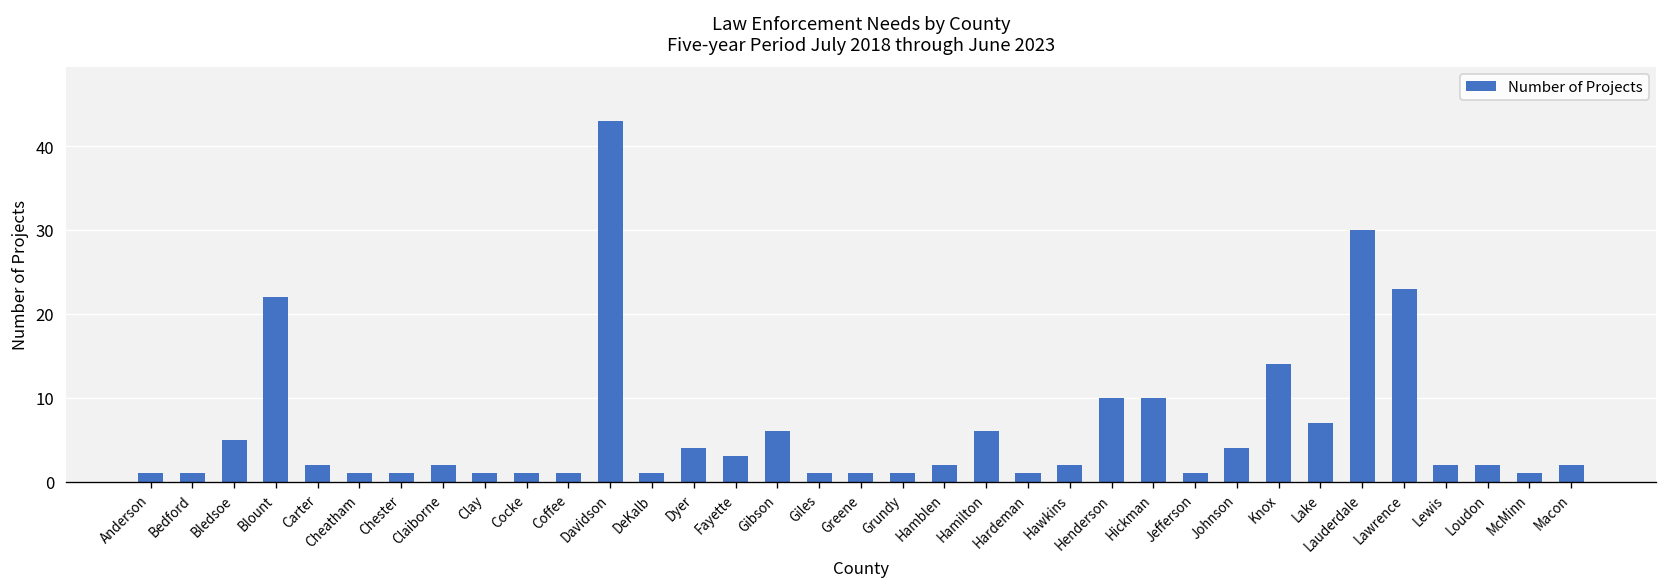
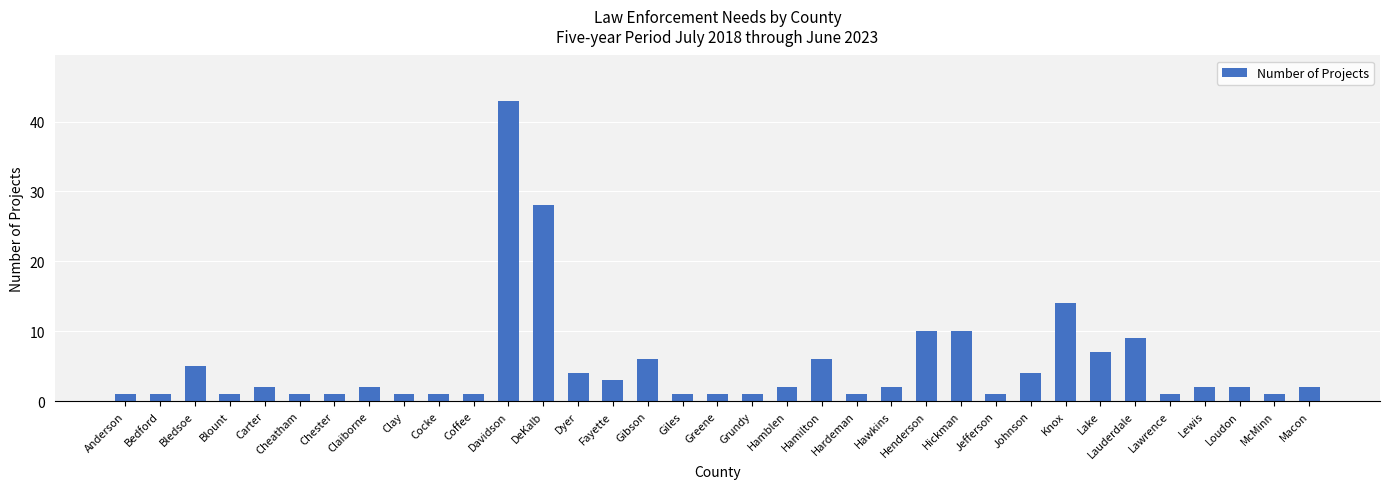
Blount: 22 -> 1
DeKalb: 1 -> 28
Lauderdale: 30 -> 9
Lawrence: 23 -> 1
